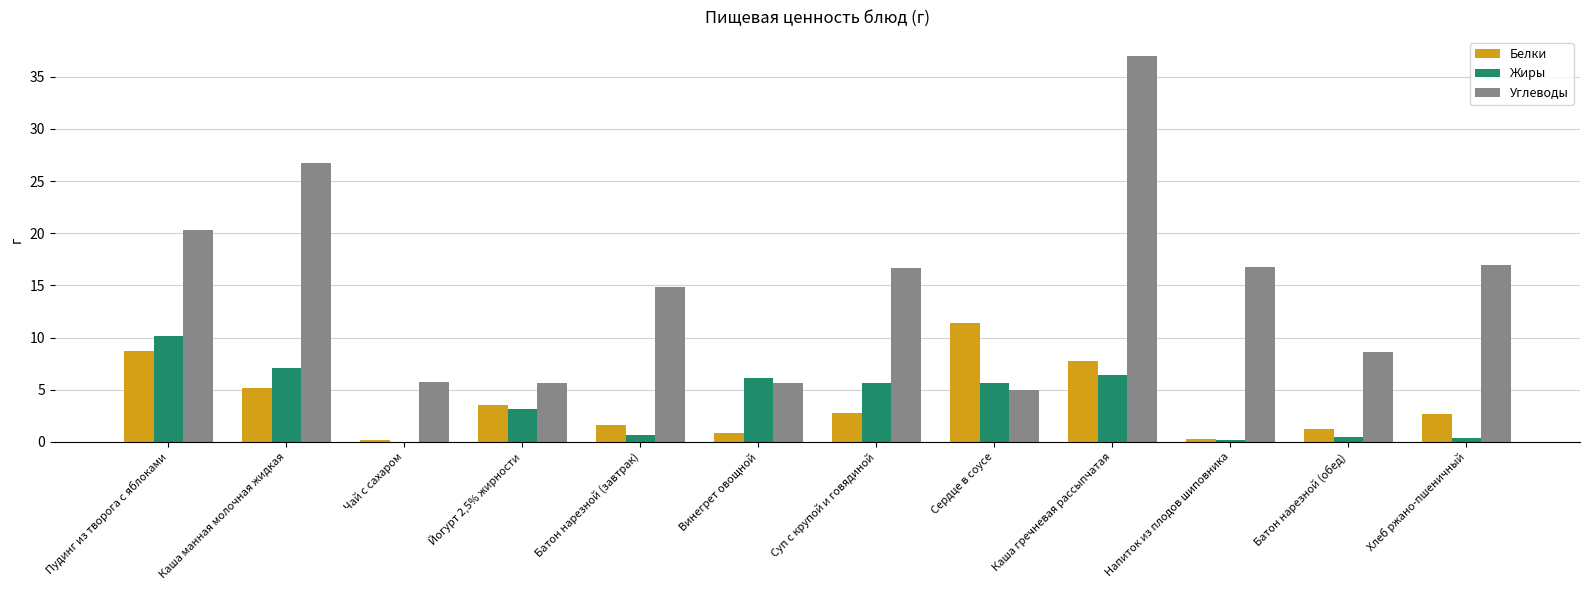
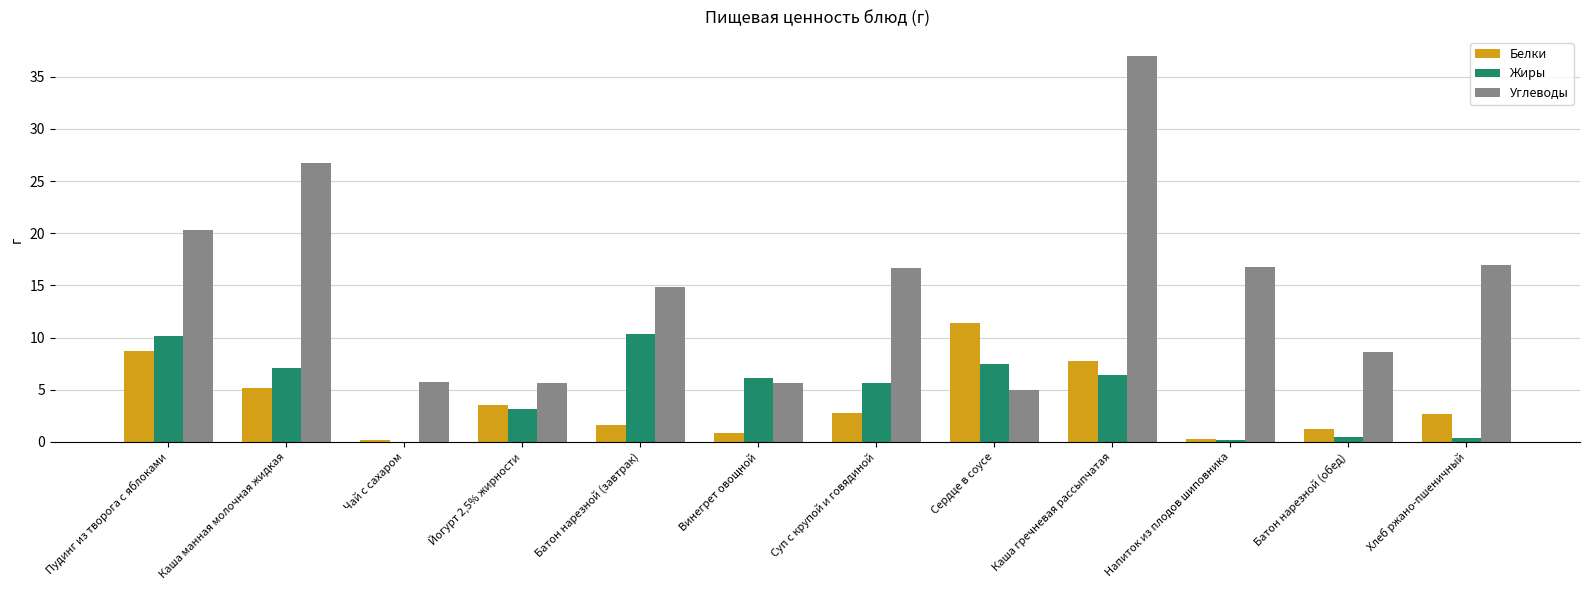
Жиры, Батон нарезной (завтрак): 0.6 -> 10.3
Жиры, Сердце в соусе: 5.6 -> 7.5
